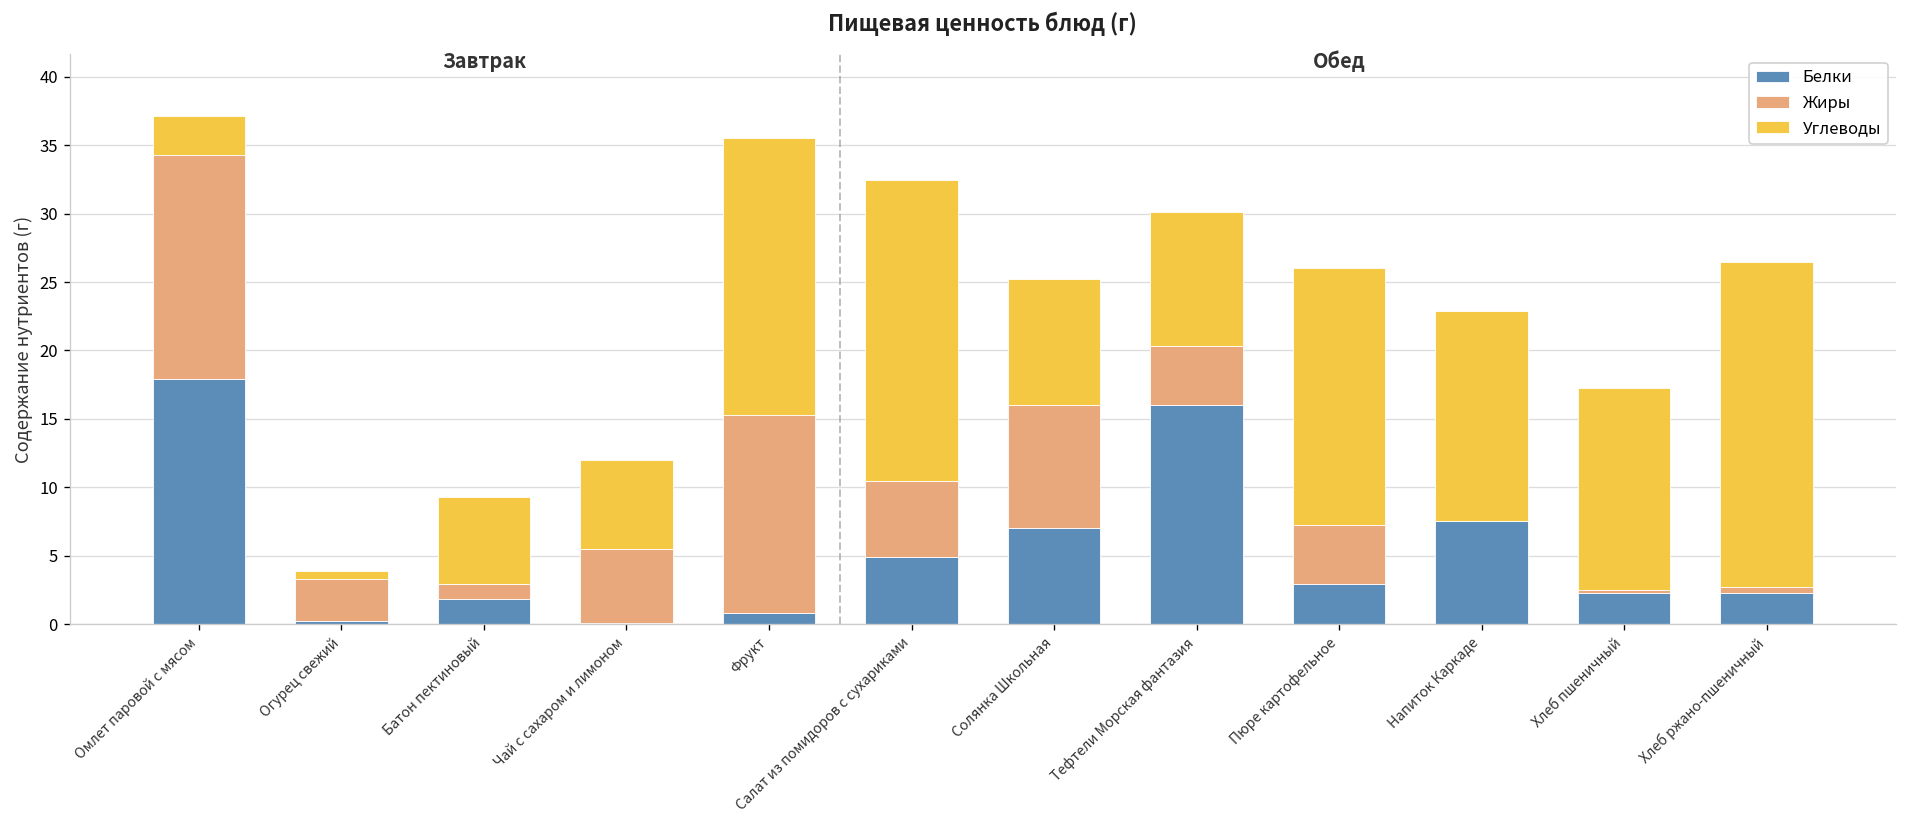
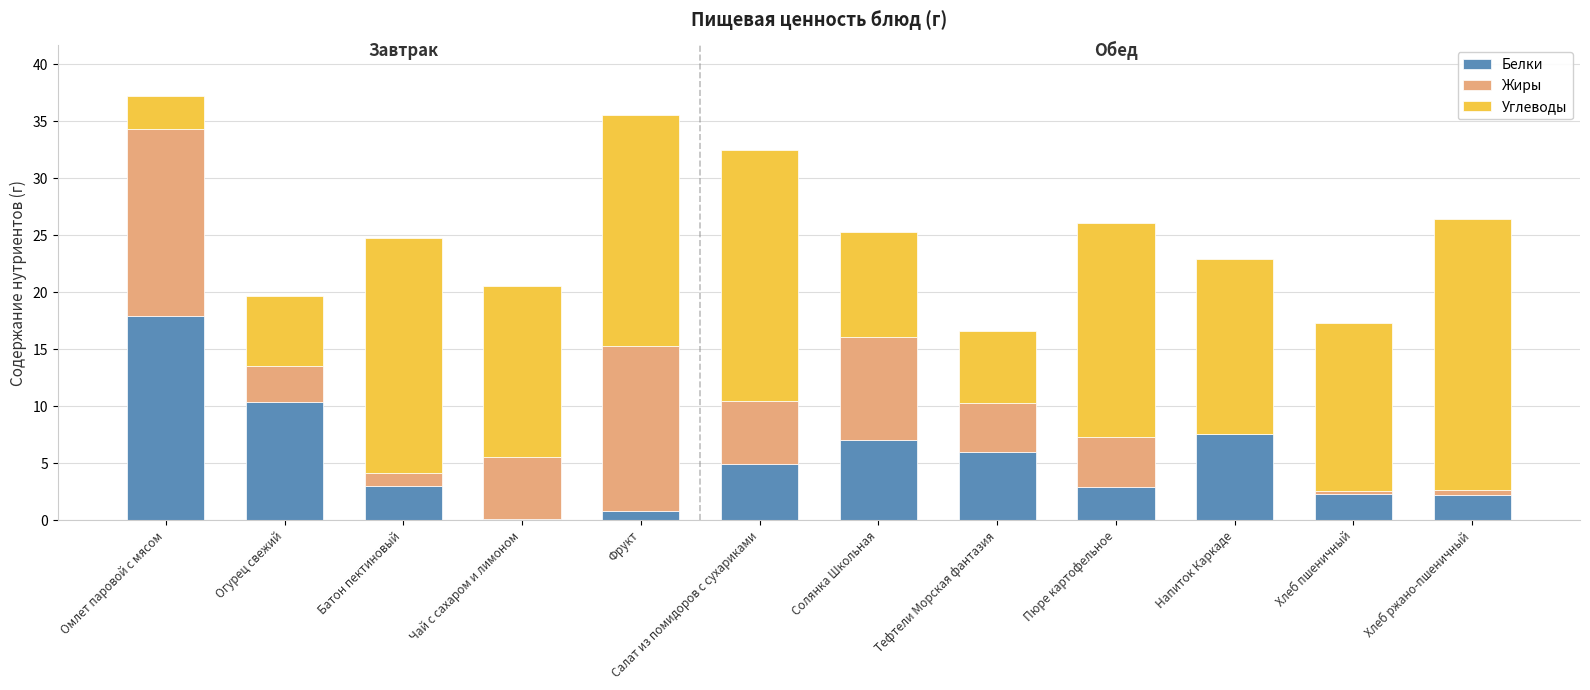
Белки, Огурец свежий: 0.2 -> 10.4
Углеводы, Огурец свежий: 0.6 -> 6.2
Белки, Батон пектиновый: 1.8 -> 3.0
Углеводы, Батон пектиновый: 6.3 -> 20.6
Углеводы, Чай с сахаром и лимоном: 6.5 -> 15.0
Белки, Тефтели Морская фантазия: 16.0 -> 6.0
Углеводы, Тефтели Морская фантазия: 9.8 -> 6.3
